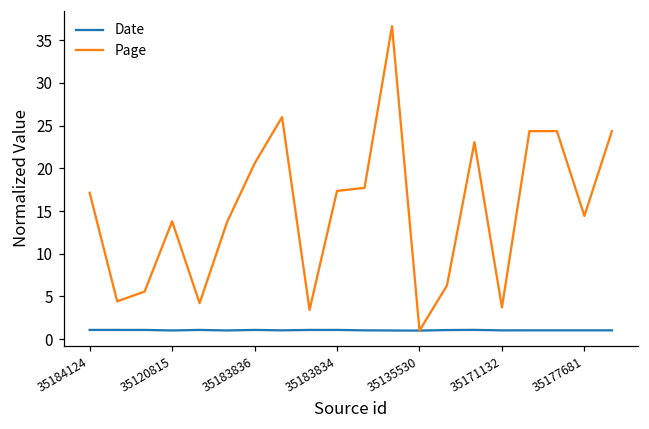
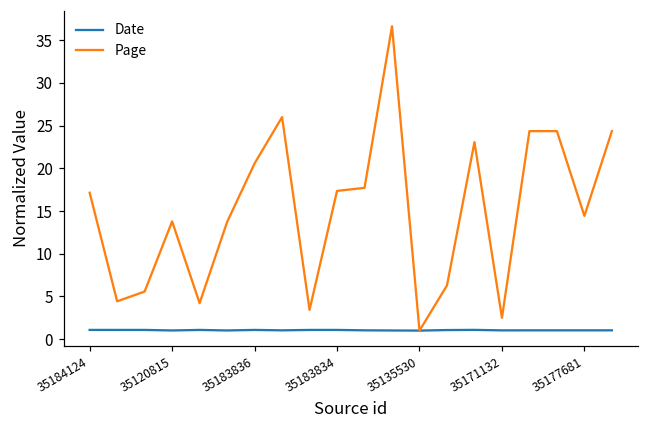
Page, 35171132: 4 -> 3
